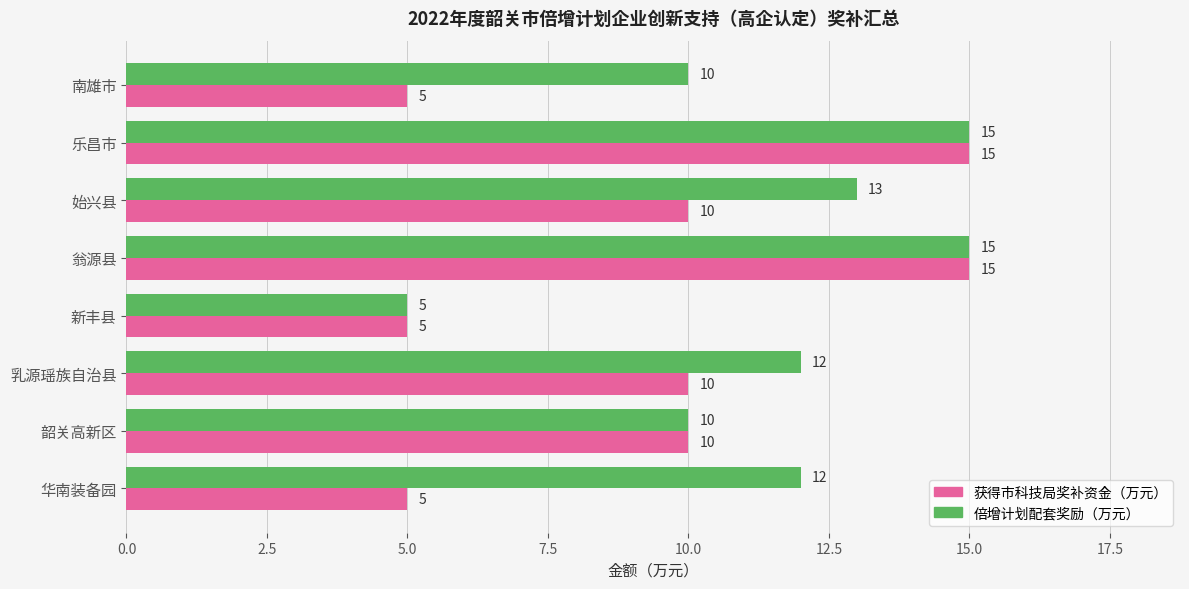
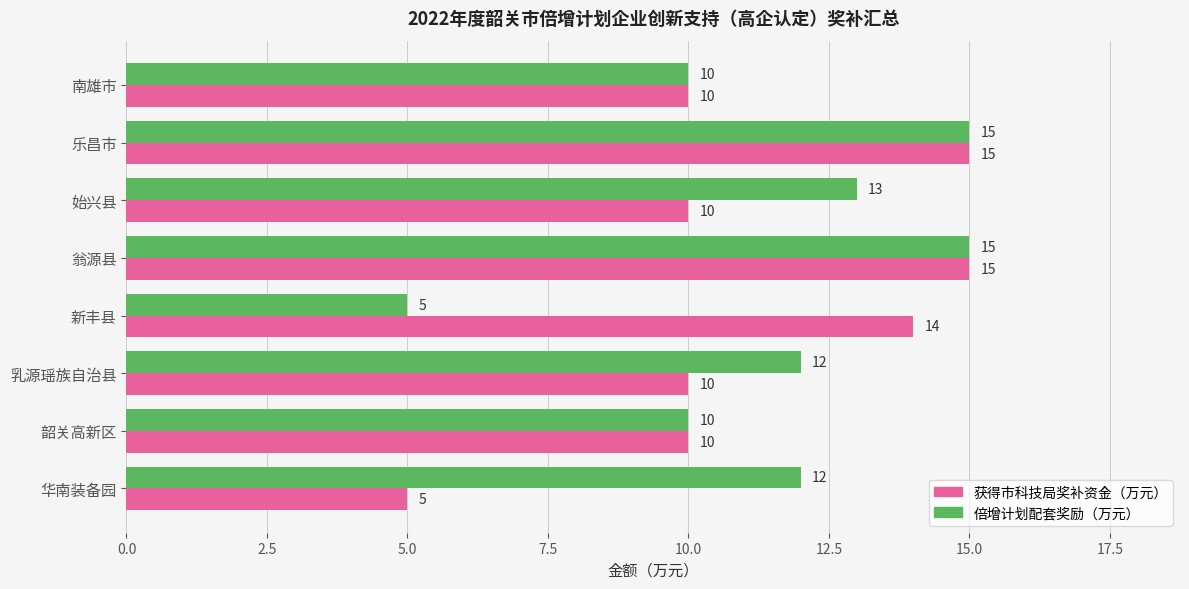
获得市科技局奖补资金（万元）, 南雄市: 5 -> 10
获得市科技局奖补资金（万元）, 新丰县: 5 -> 14
